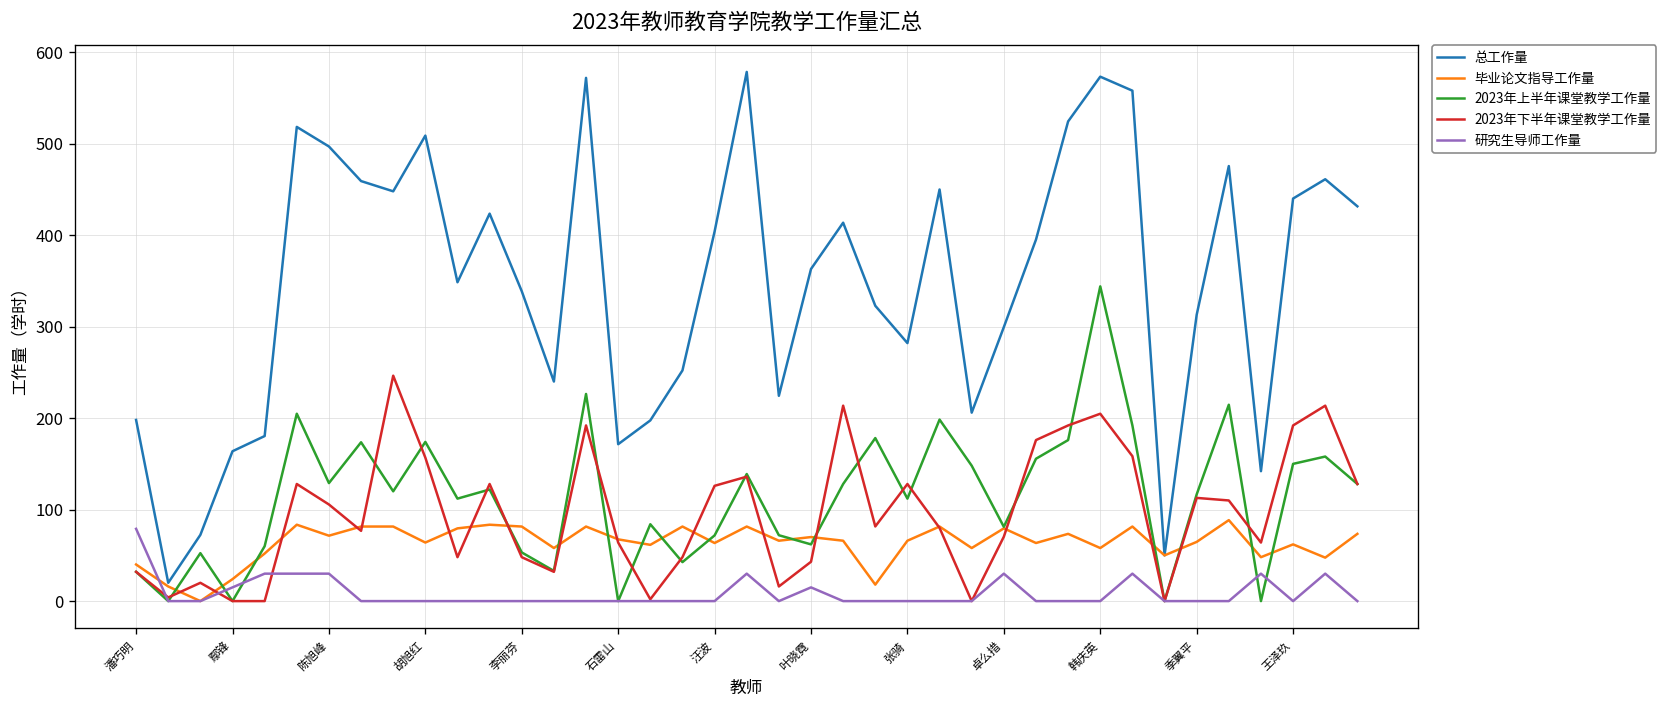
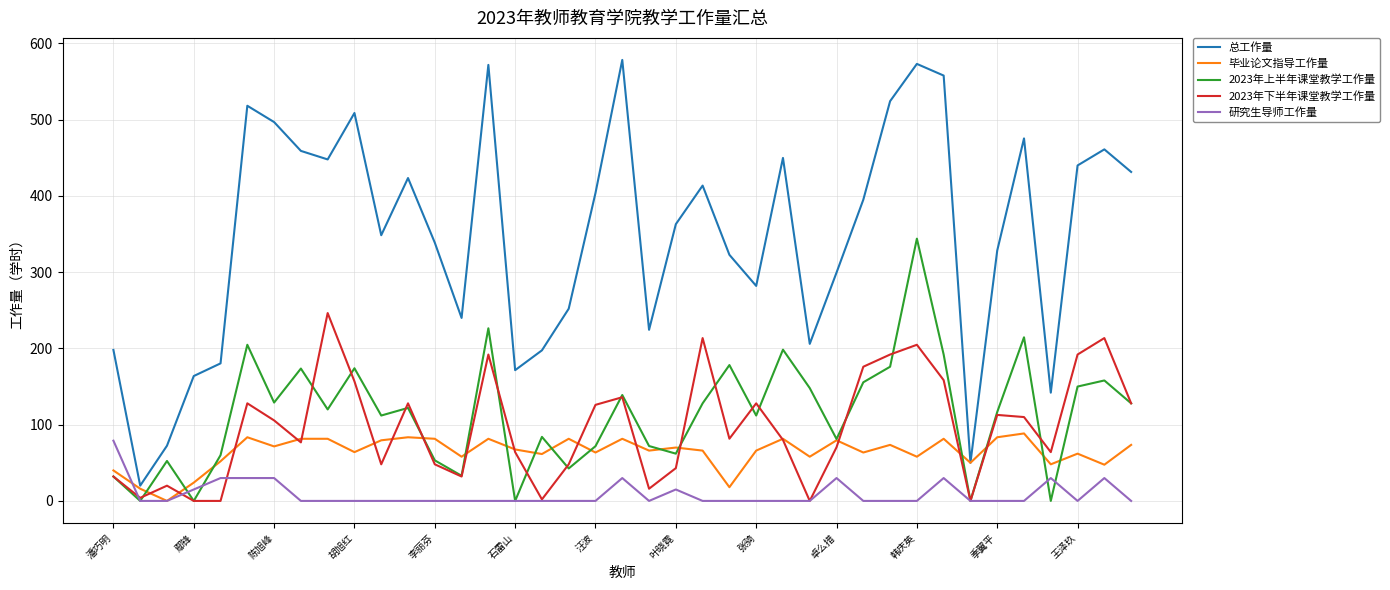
总工作量, 季翼平: 310 -> 330
毕业论文指导工作量, 季翼平: 60 -> 80
